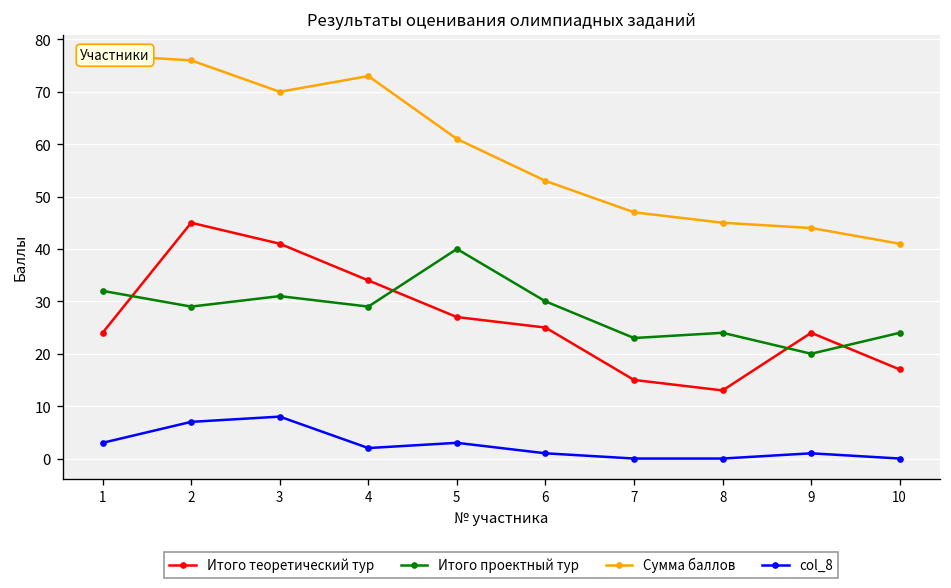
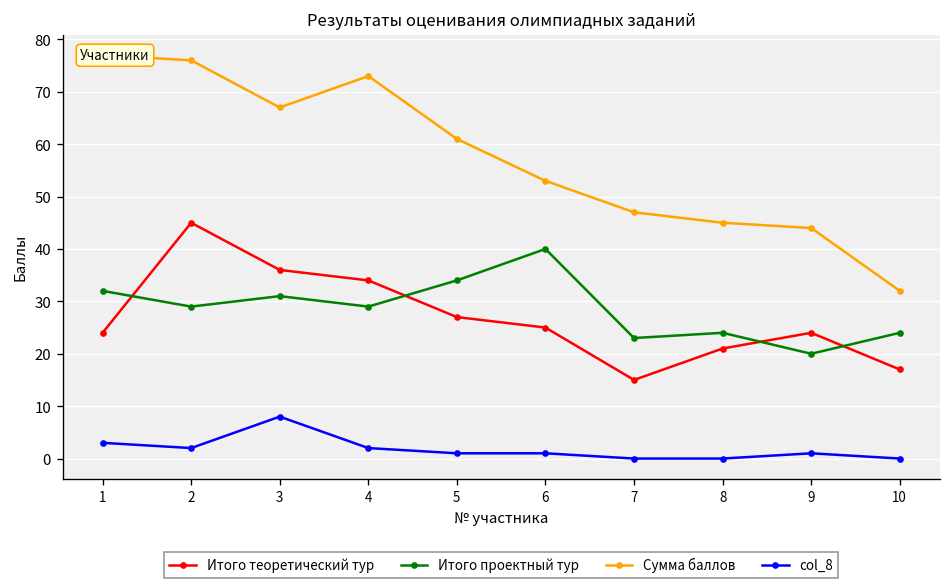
col_8, 2: 7 -> 2
Итого теоретический тур, 3: 41 -> 36
Сумма баллов, 3: 70 -> 67
Итого проектный тур, 5: 40 -> 34
col_8, 5: 3 -> 1
Итого проектный тур, 6: 30 -> 40
Итого теоретический тур, 8: 13 -> 21
Сумма баллов, 10: 41 -> 32
